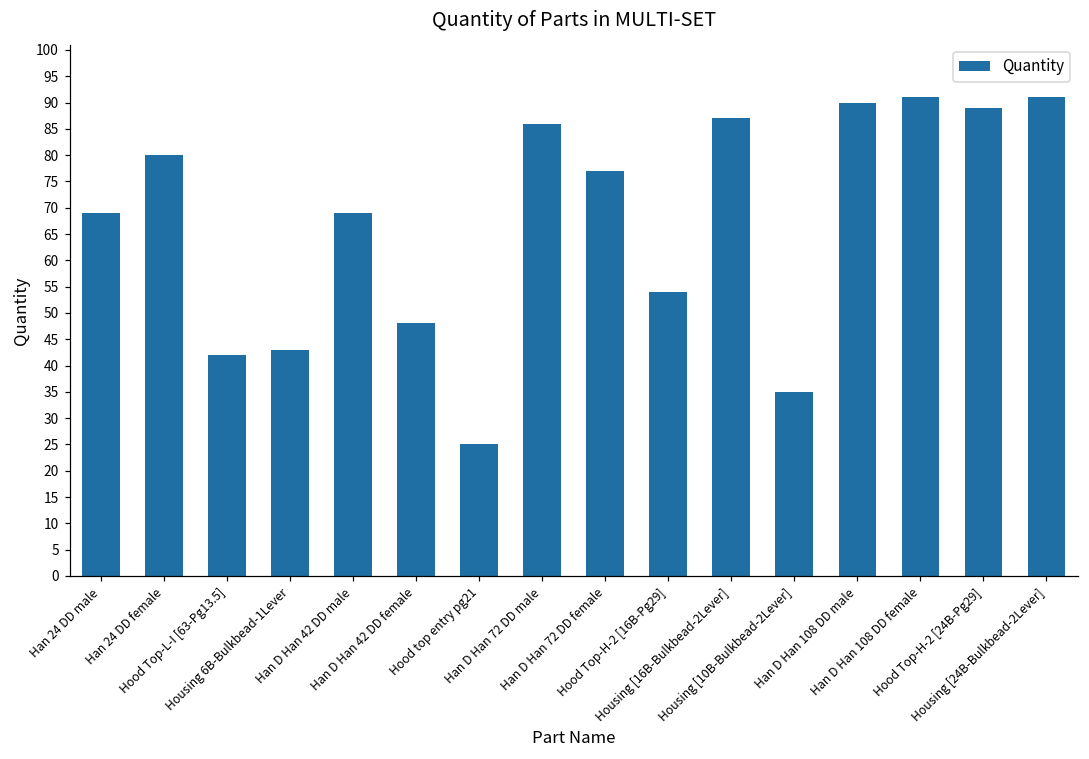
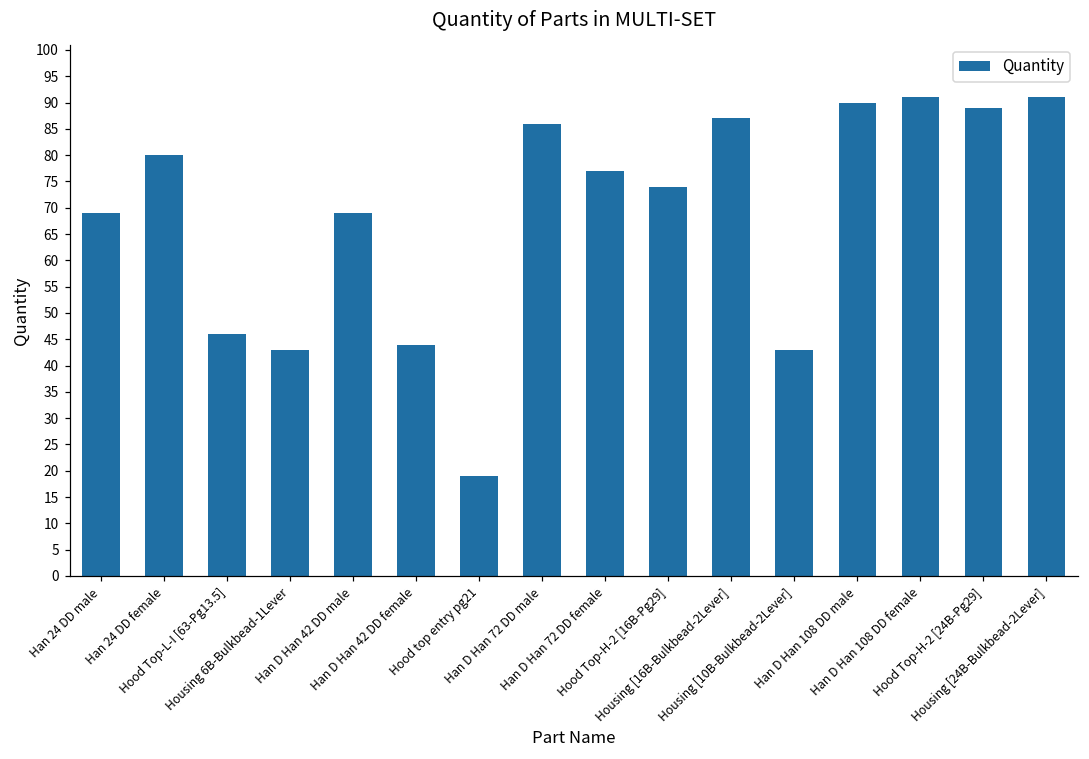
Hood Top-L-I [63-Pg13.5]: 42 -> 46
Han D Han 42 DD female: 48 -> 44
Hood top entry pg21: 25 -> 19
Hood Top-H-2 [16B-Pg29]: 54 -> 74
Housing [10B-Bulkbead-2Lever]: 35 -> 43
